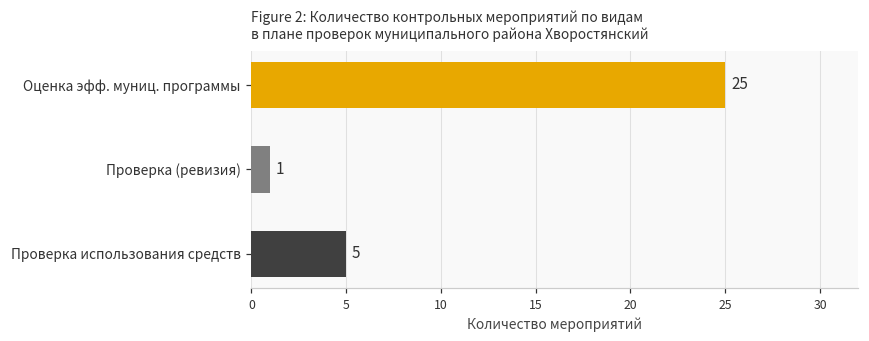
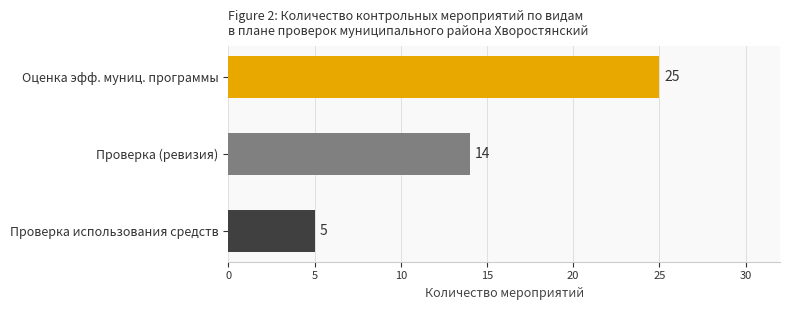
Проверка (ревизия): 1 -> 14
